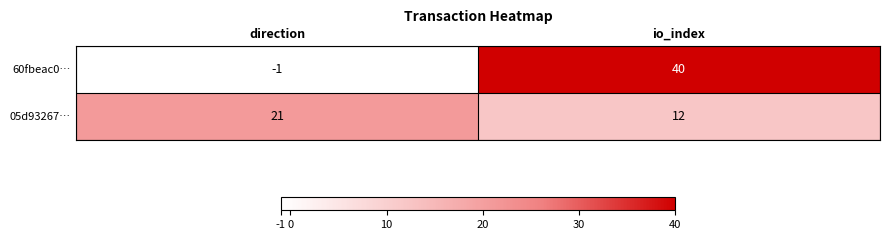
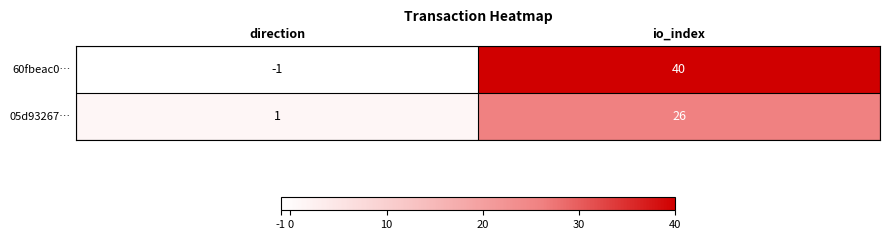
05d93267…, direction: 21 -> 1
05d93267…, io_index: 12 -> 26
